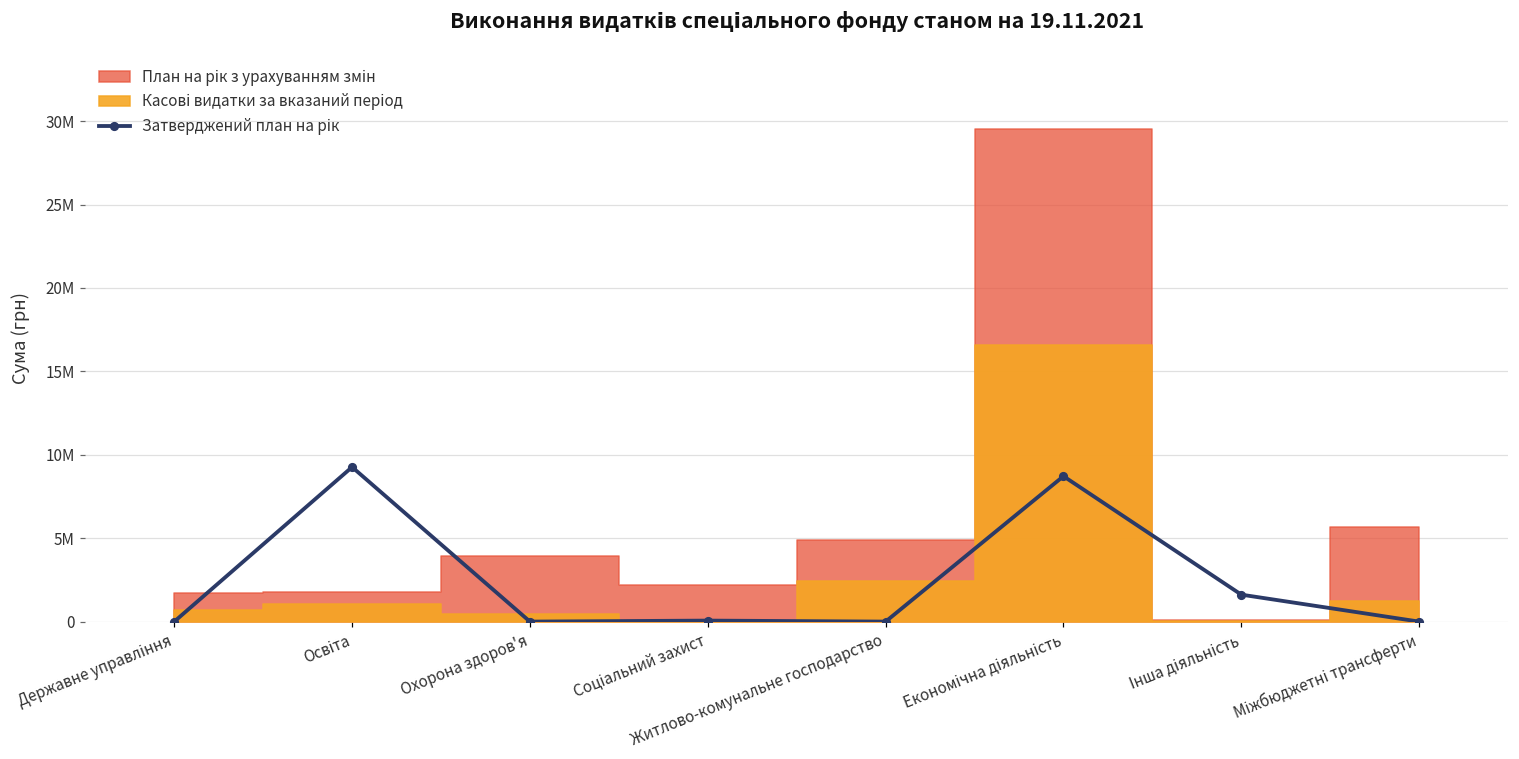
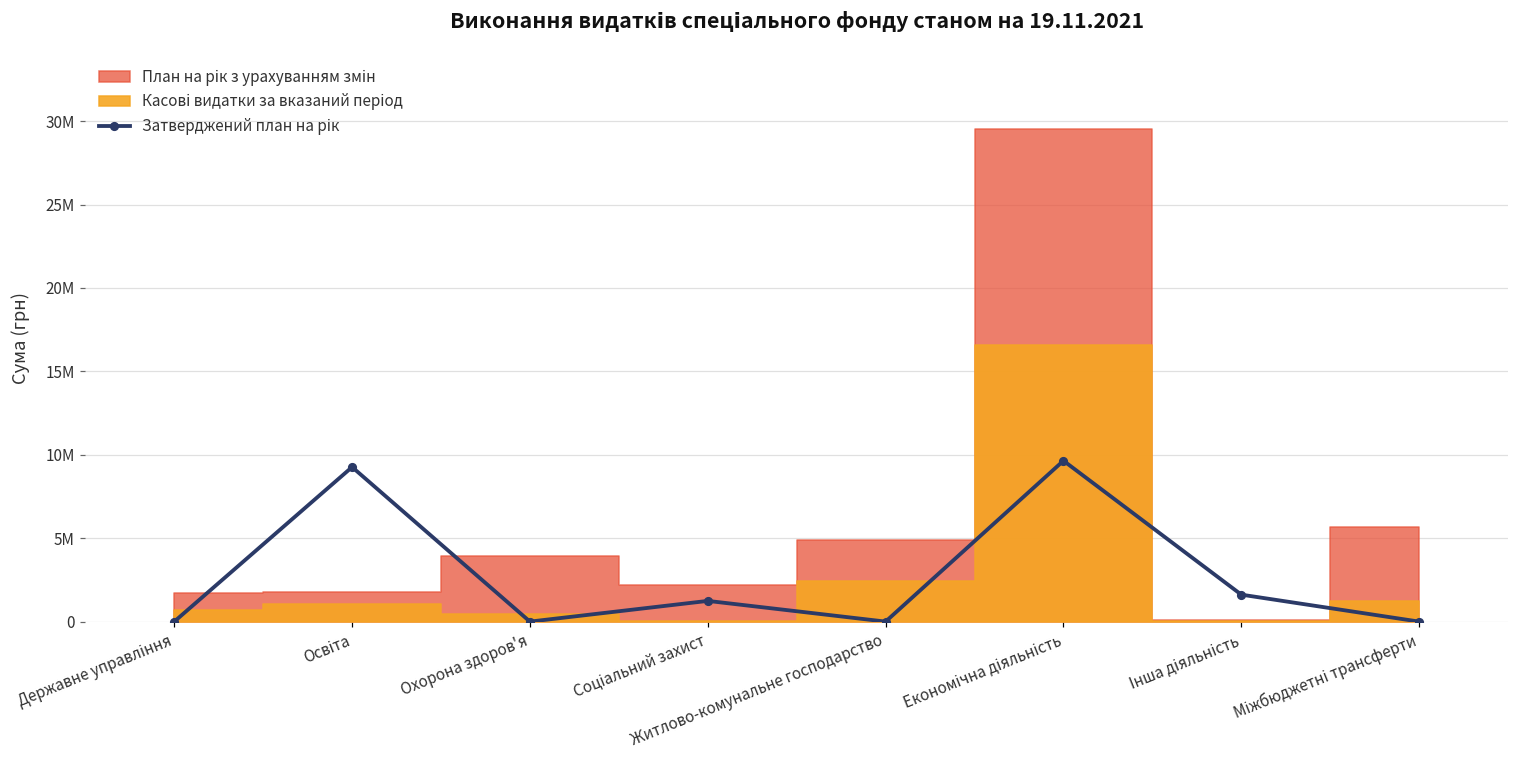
Затверджений план на рік, Соціальний захист: 100000 -> 1200000
Затверджений план на рік, Економічна діяльність: 8700000 -> 9600000
